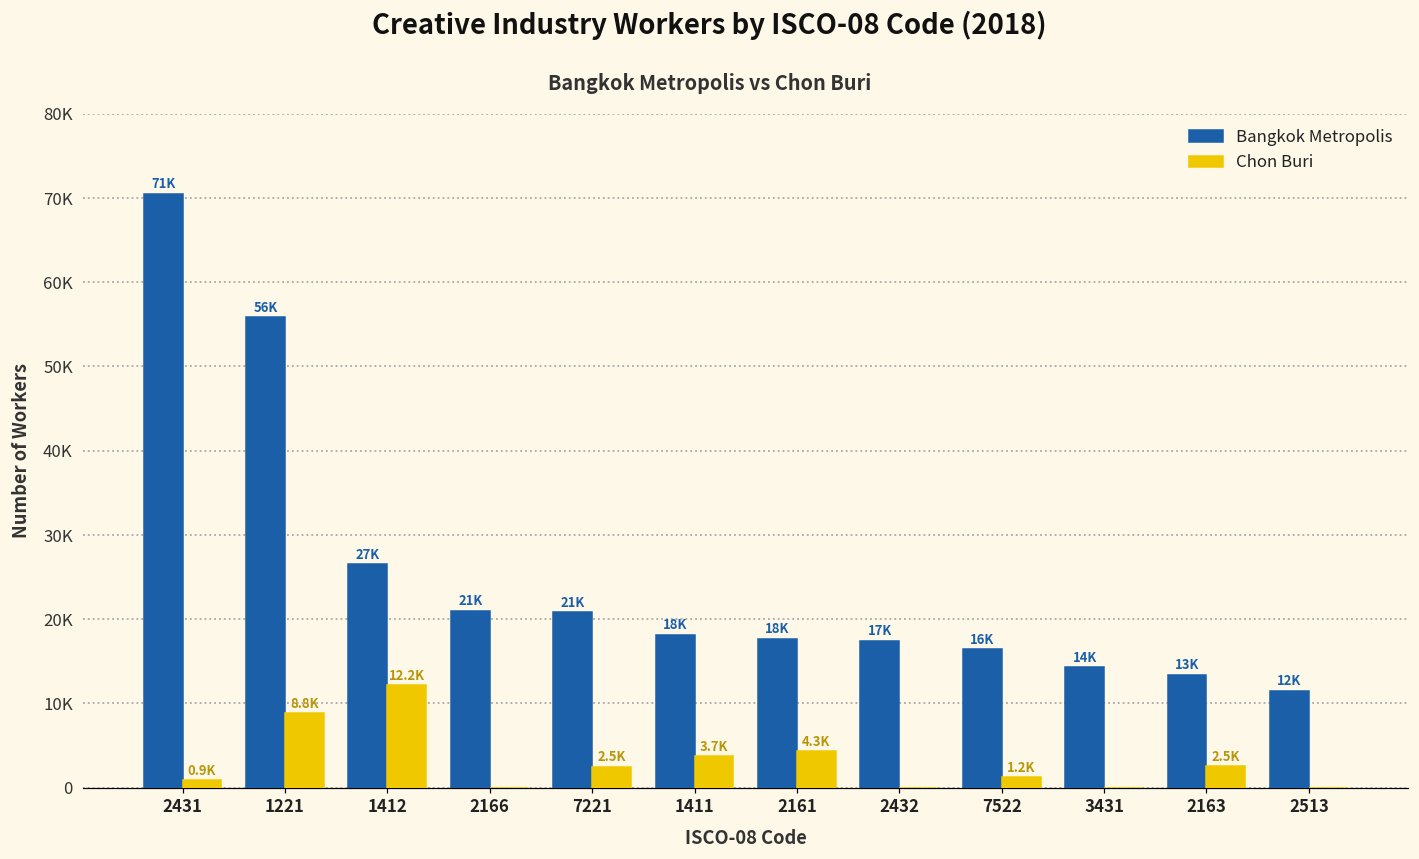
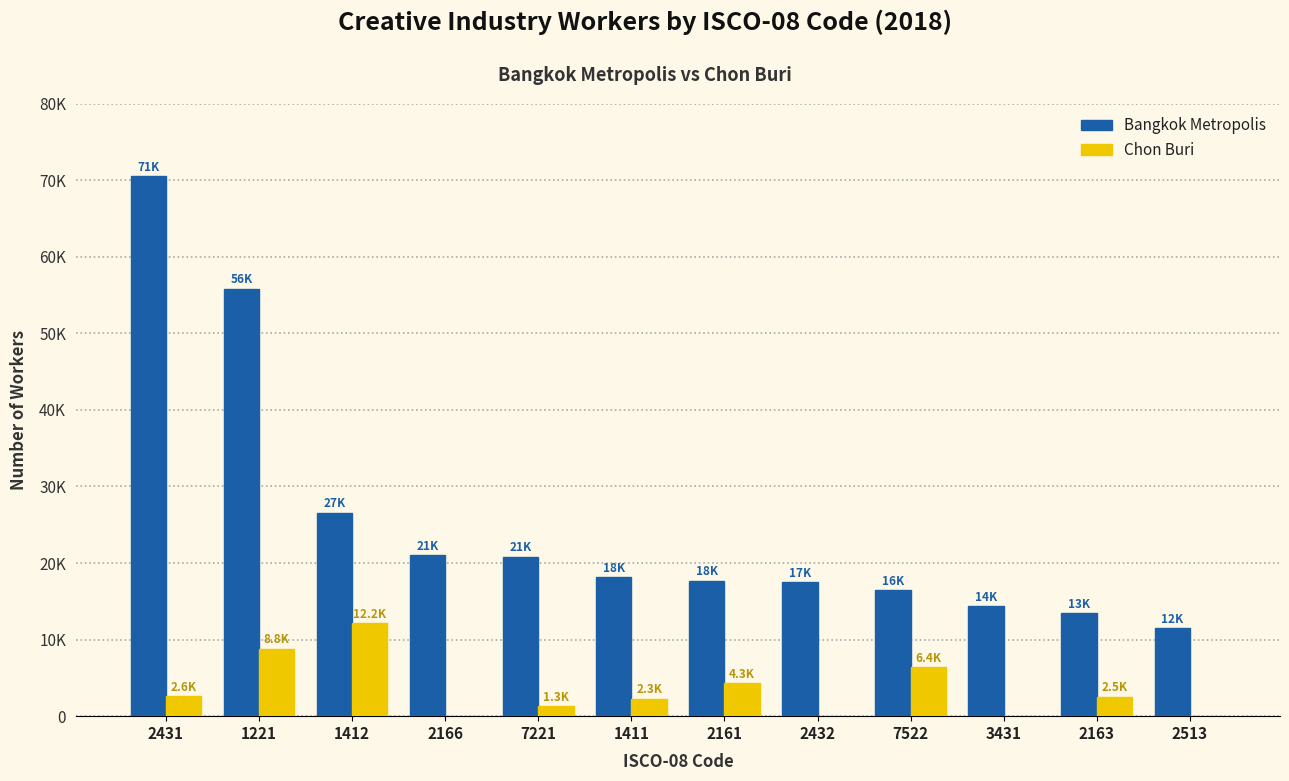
Chon Buri, 2431: 0.9K -> 2.6K
Chon Buri, 7221: 2.5K -> 1.3K
Chon Buri, 1411: 3.7K -> 2.3K
Chon Buri, 7522: 1.2K -> 6.4K
